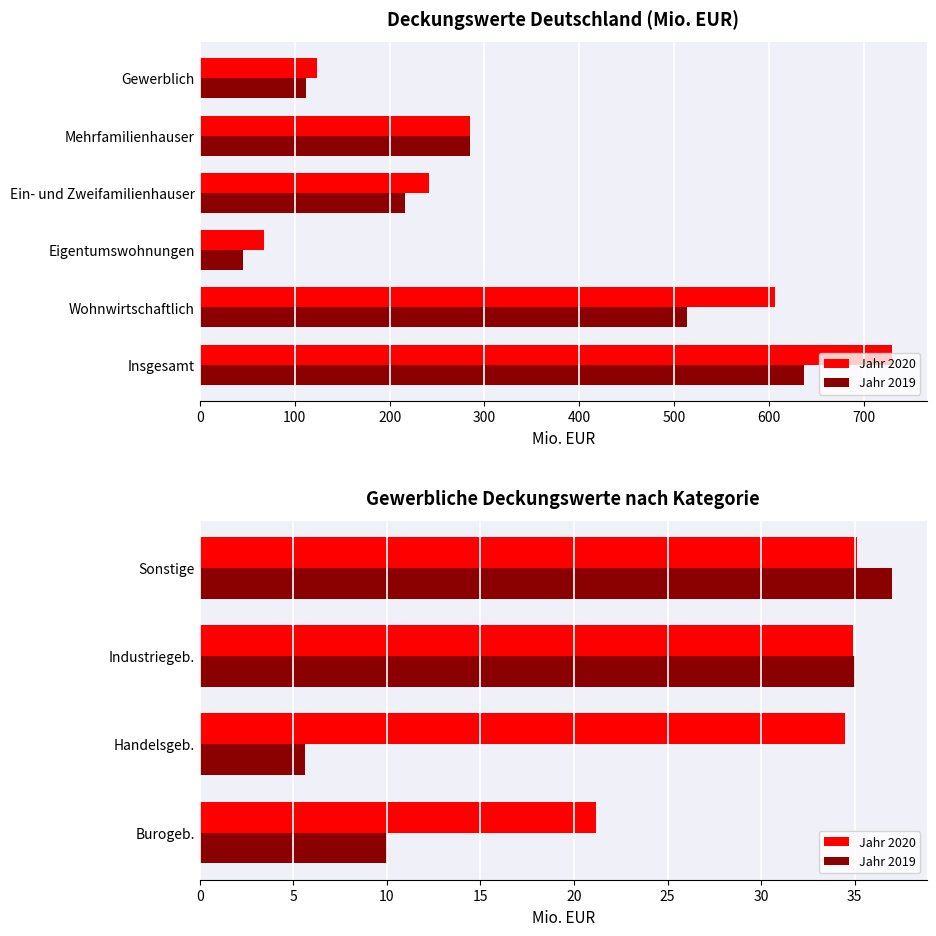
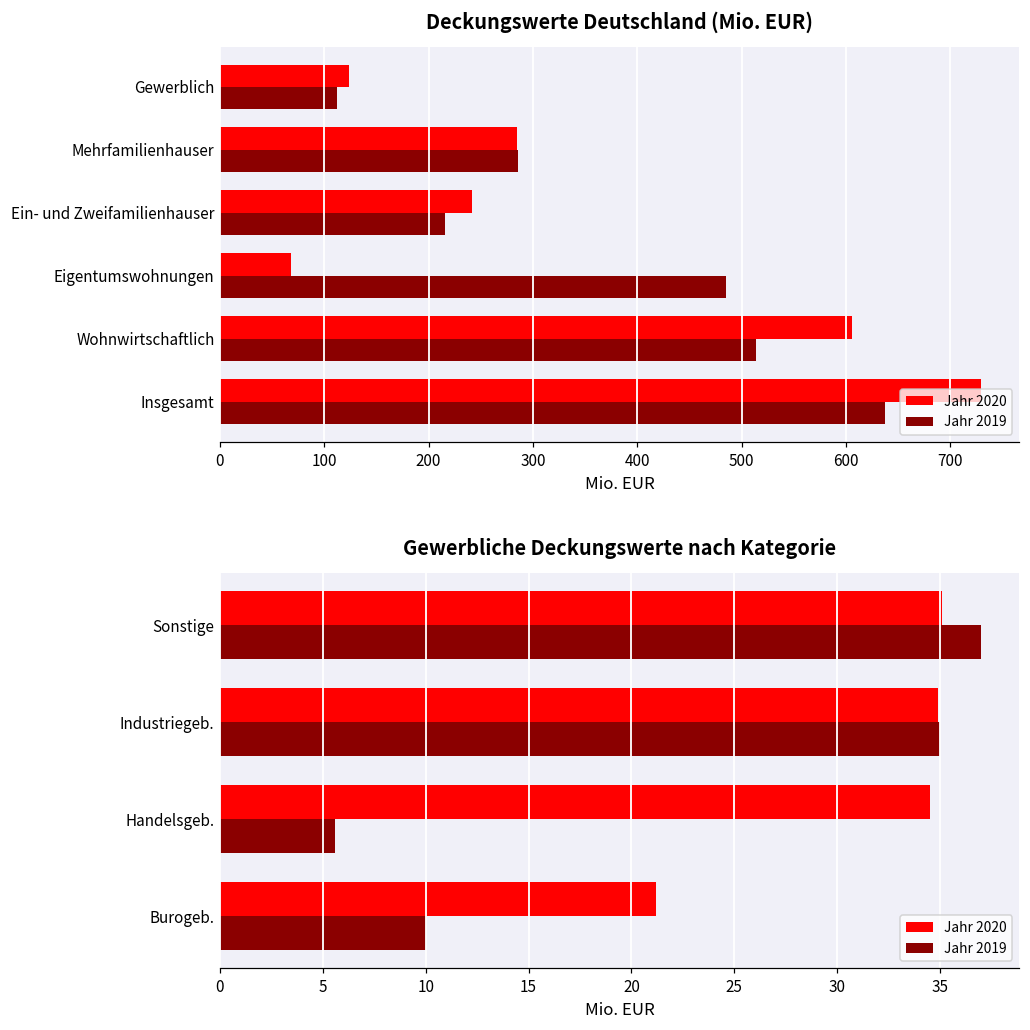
Deckungswerte Deutschland (Mio. EUR), Jahr 2019, Eigentumswohnungen: 50 -> 490
